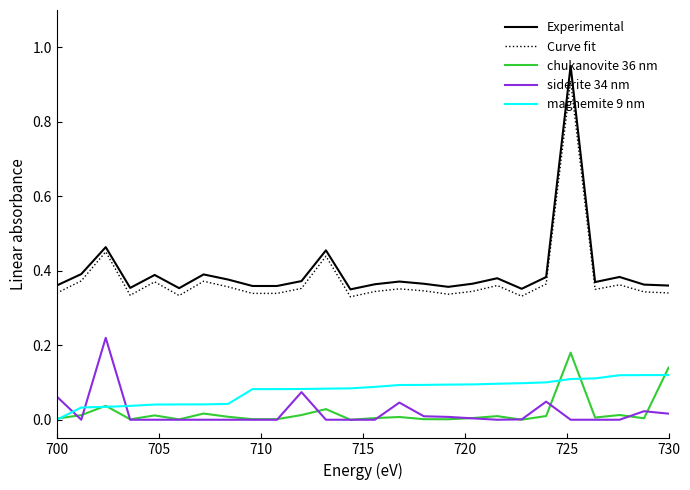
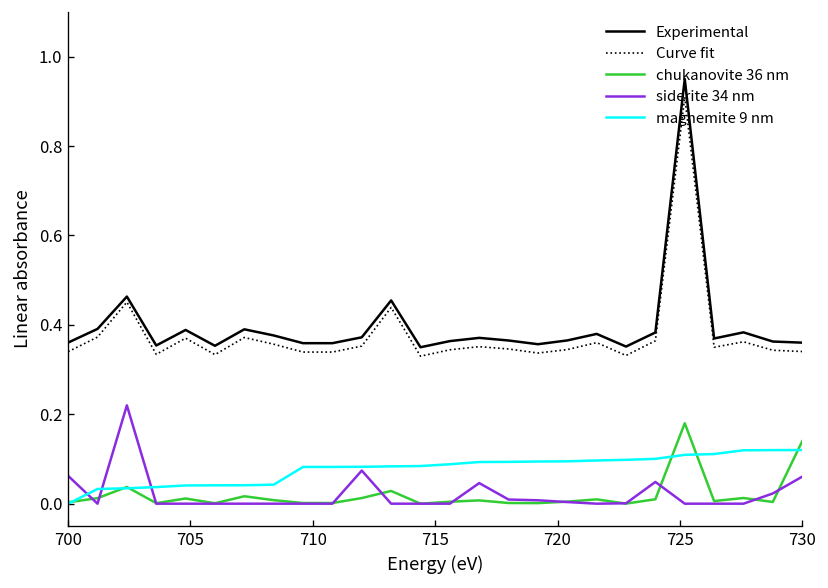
siderite 34 nm, 730: 0.02 -> 0.06
